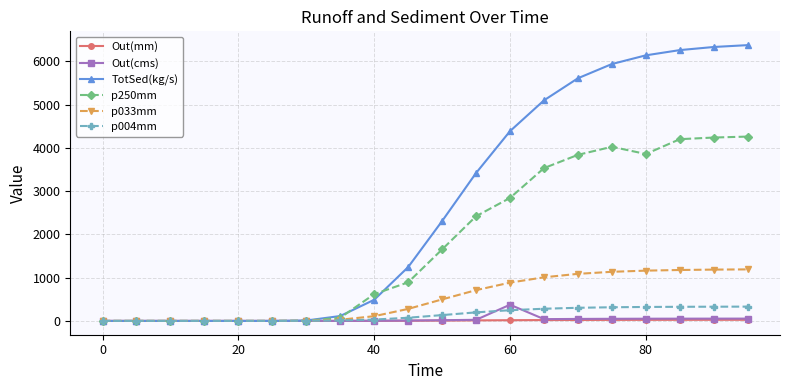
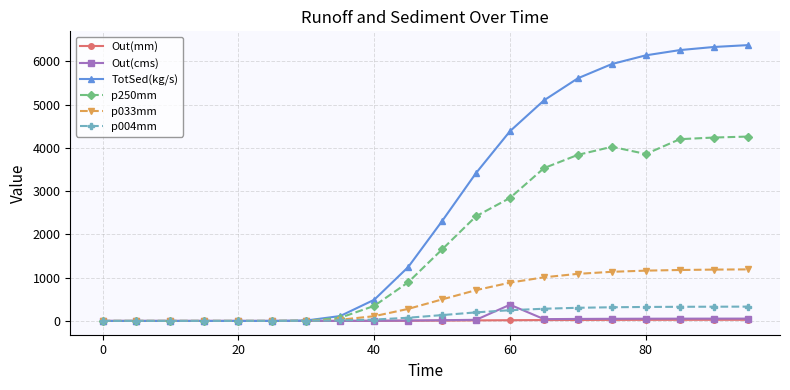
p250mm, 40: 600 -> 300
